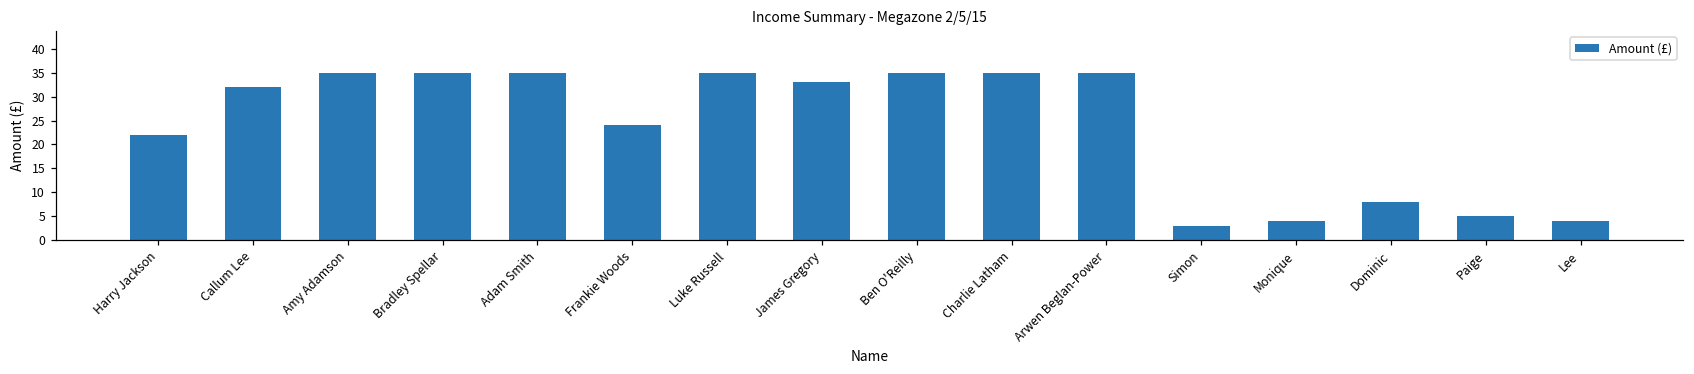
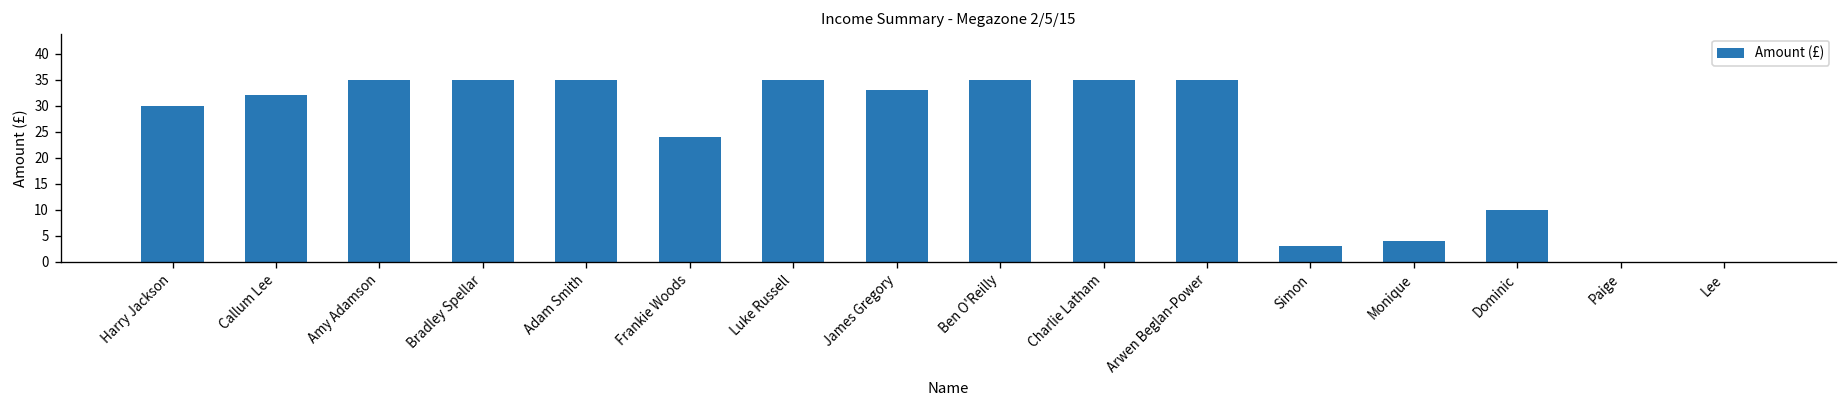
Harry Jackson: 22 -> 30
Dominic: 8 -> 10
Paige: 5 -> 0
Lee: 4 -> 0
